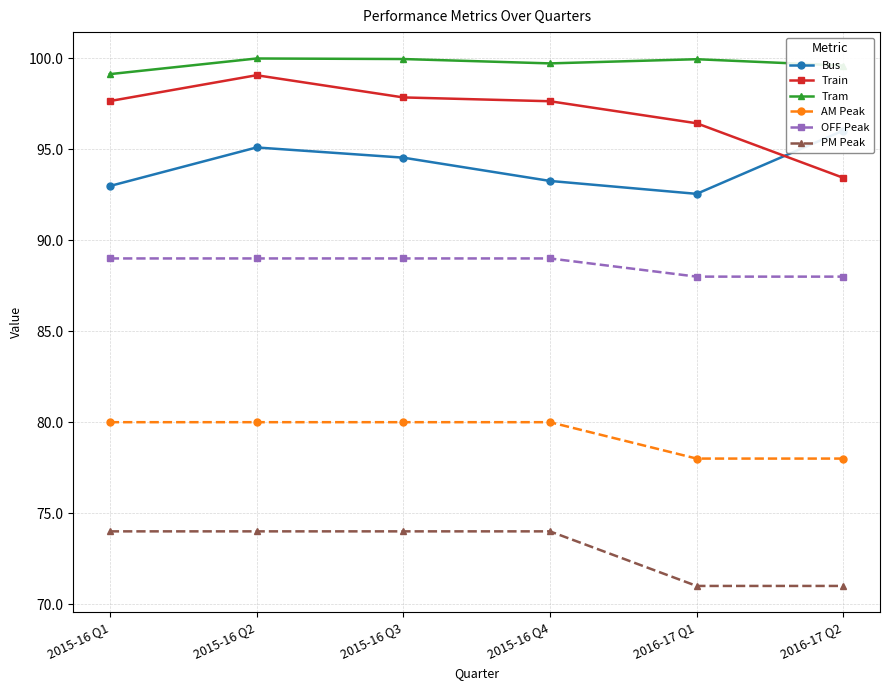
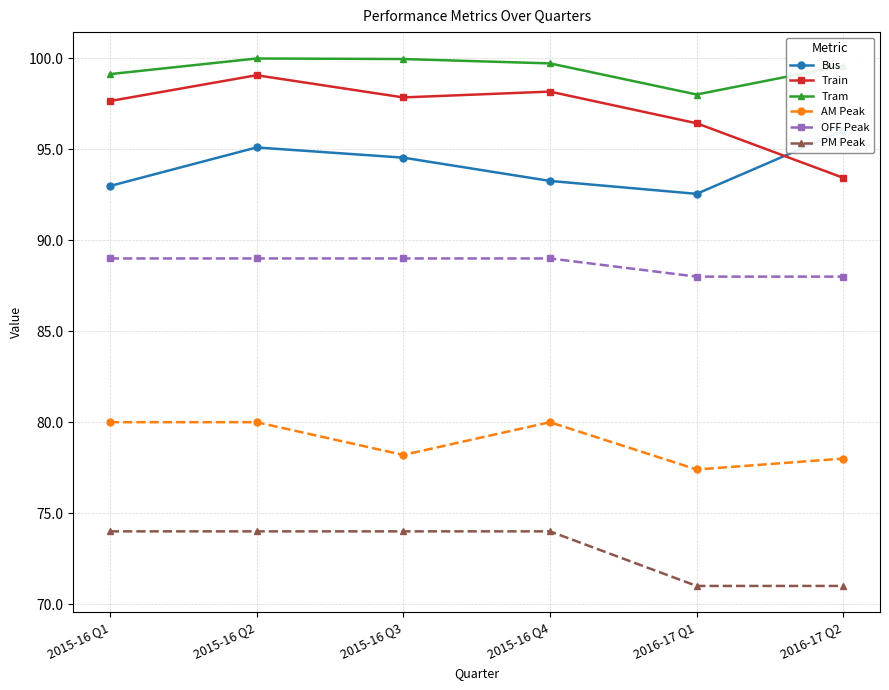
AM Peak, 2015-16 Q3: 80.0 -> 78.2
Train, 2015-16 Q4: 97.6 -> 98.2
Tram, 2016-17 Q1: 100.0 -> 98.0
AM Peak, 2016-17 Q1: 78.0 -> 77.4
